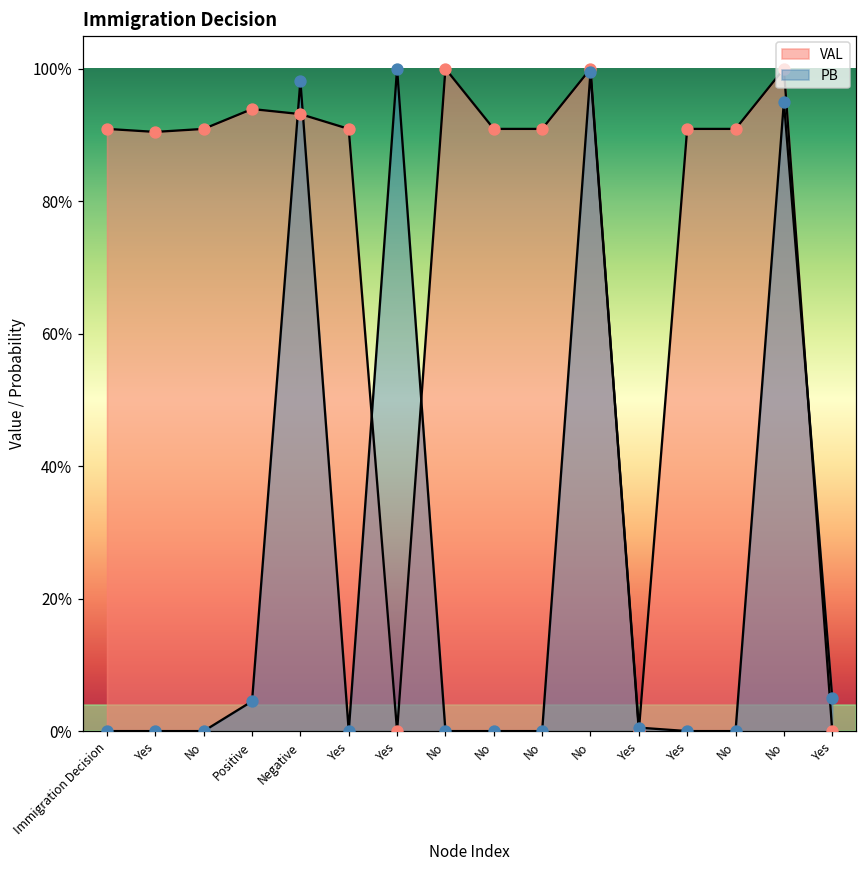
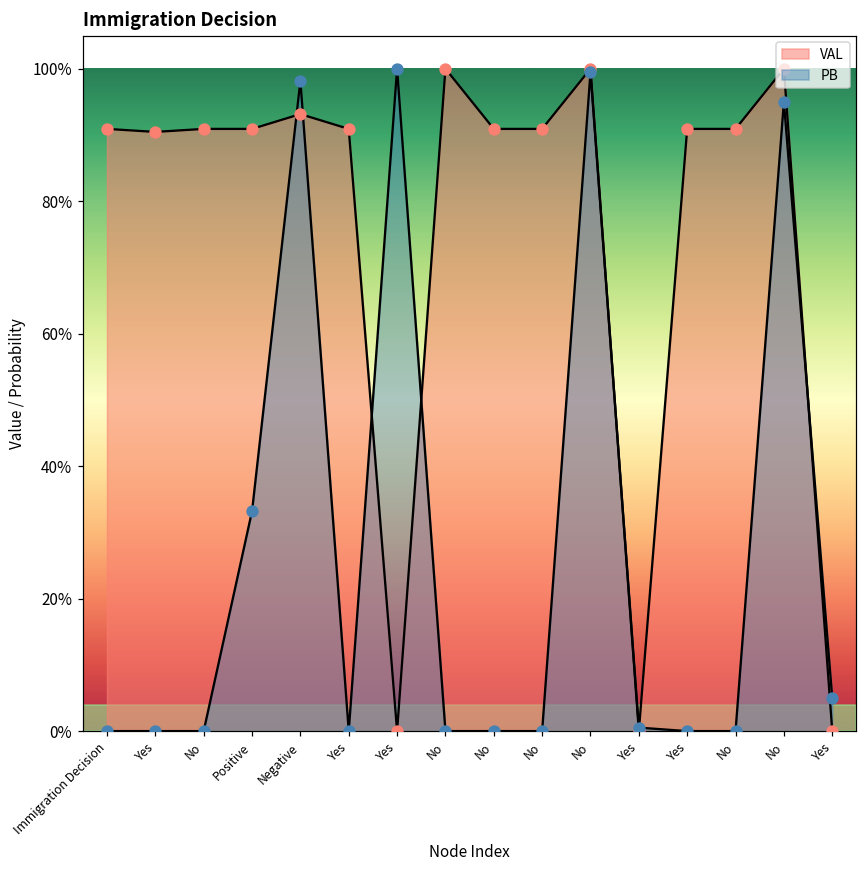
VAL, Positive: 94% -> 91%
PB, Positive: 5% -> 33%
